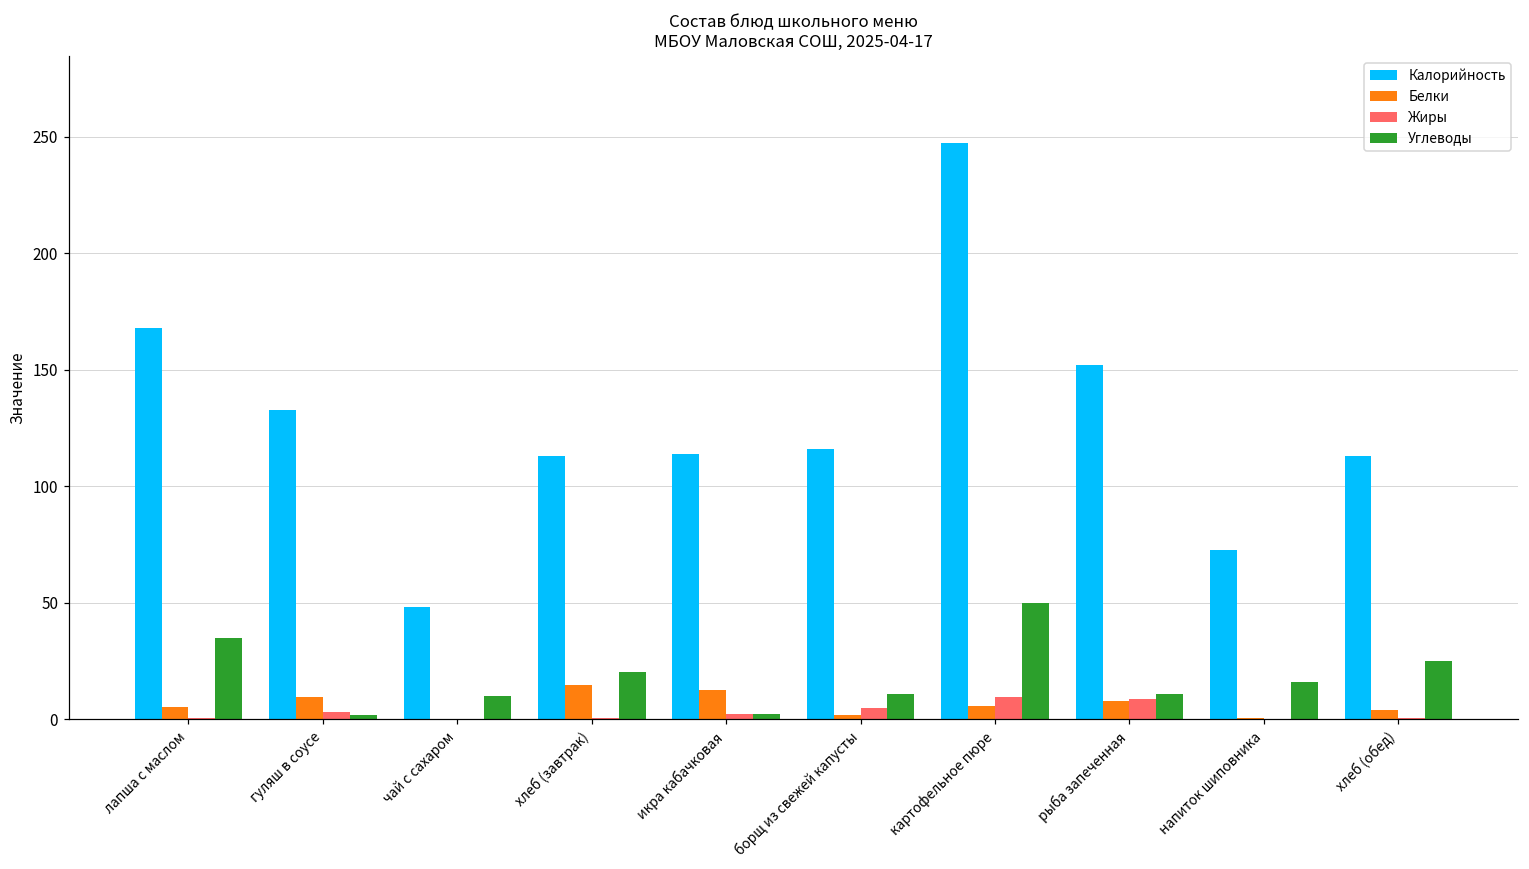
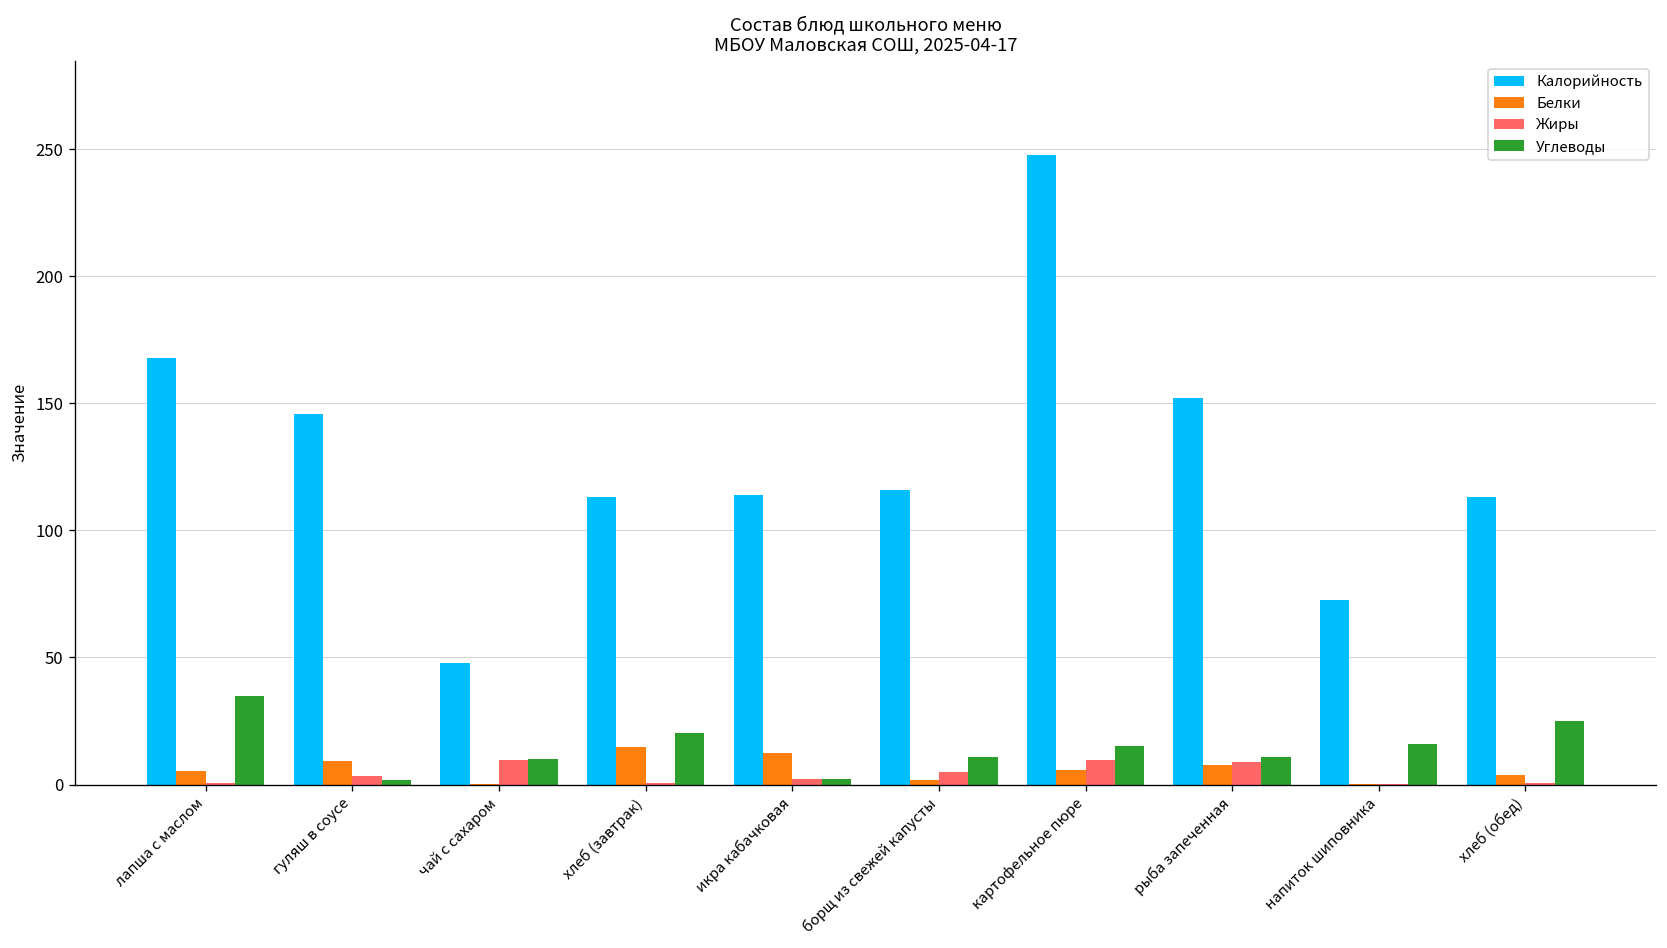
Калорийность, гуляш в соусе: 133 -> 146
Жиры, чай с сахаром: 0 -> 10
Углеводы, картофельное пюре: 50 -> 15
